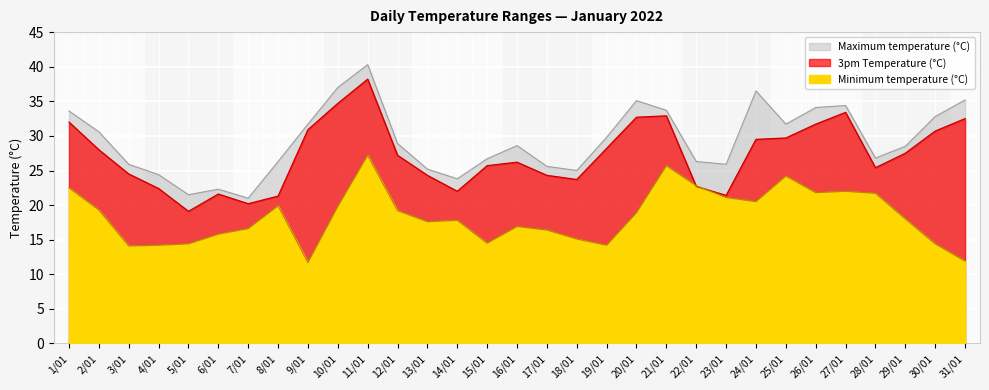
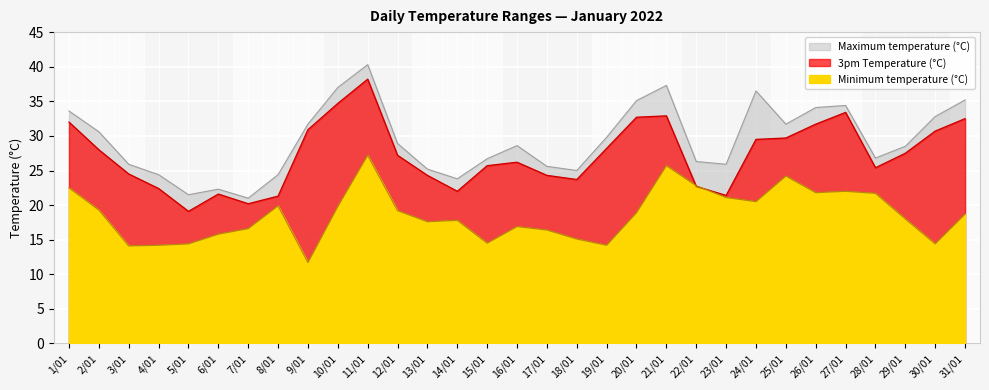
Maximum temperature (°C), 8/01: 26 -> 24
Maximum temperature (°C), 21/01: 34 -> 37
Minimum temperature (°C), 31/01: 12 -> 19
